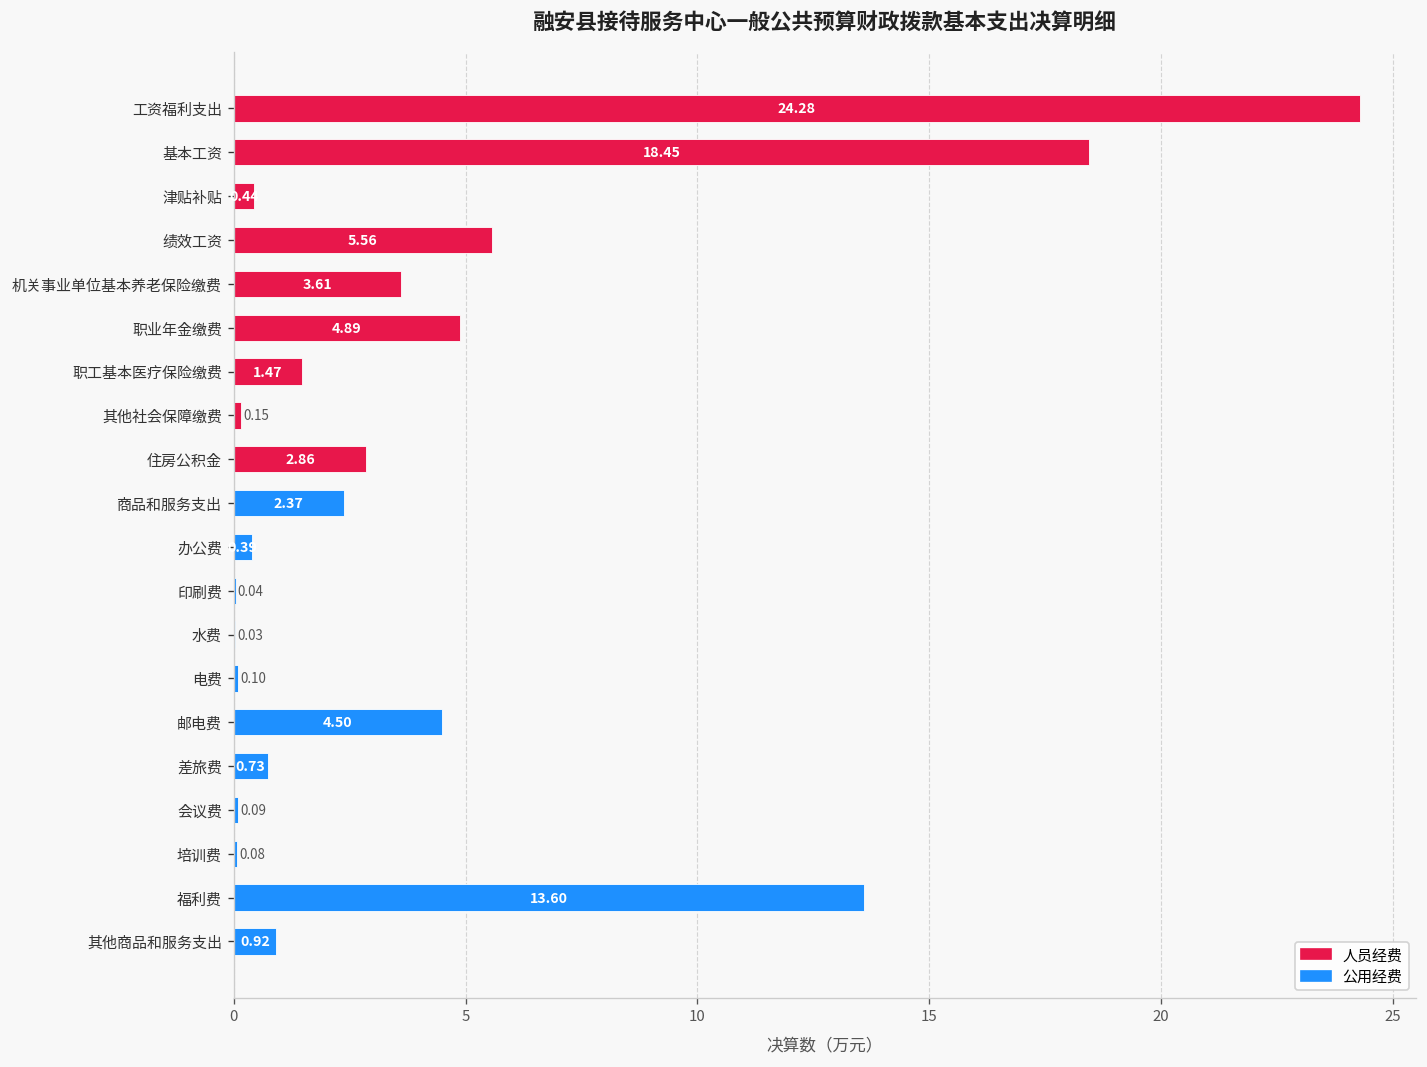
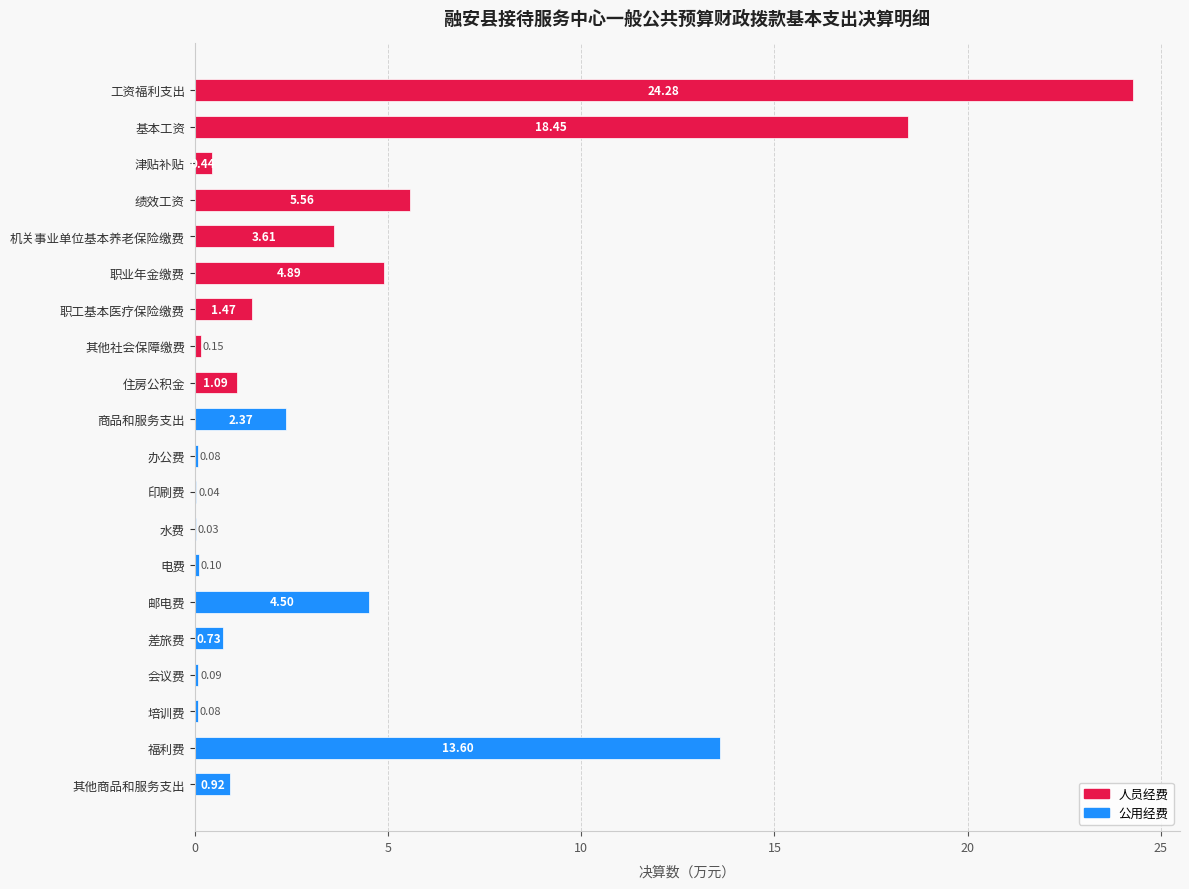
住房公积金: 2.86 -> 1.09
办公费: 0.39 -> 0.08
